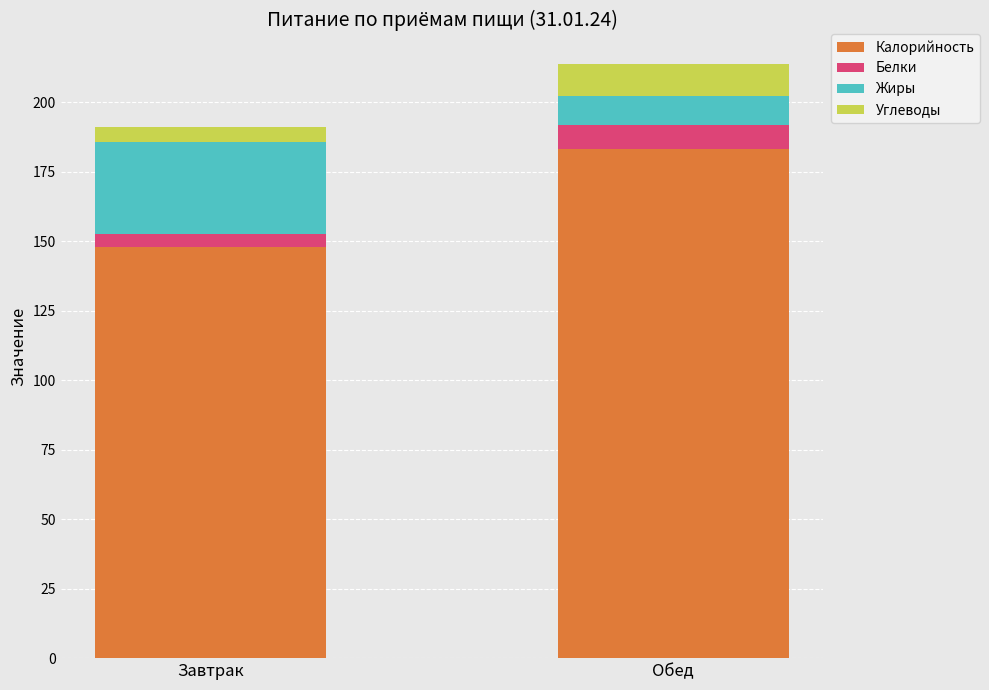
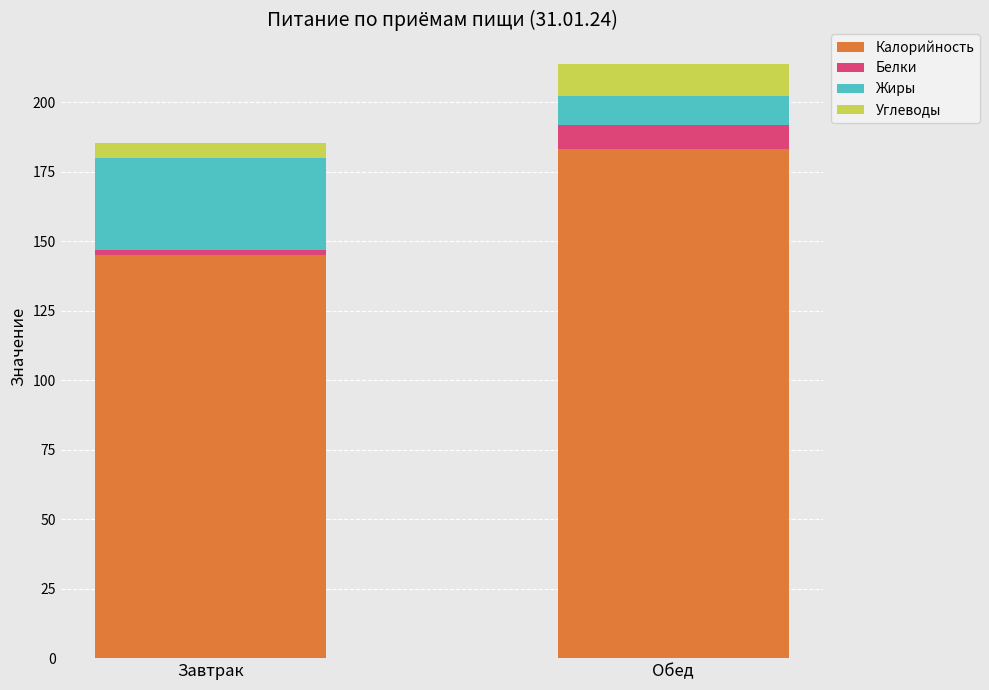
Калорийность, Завтрак: 148 -> 145
Белки, Завтрак: 5 -> 2
